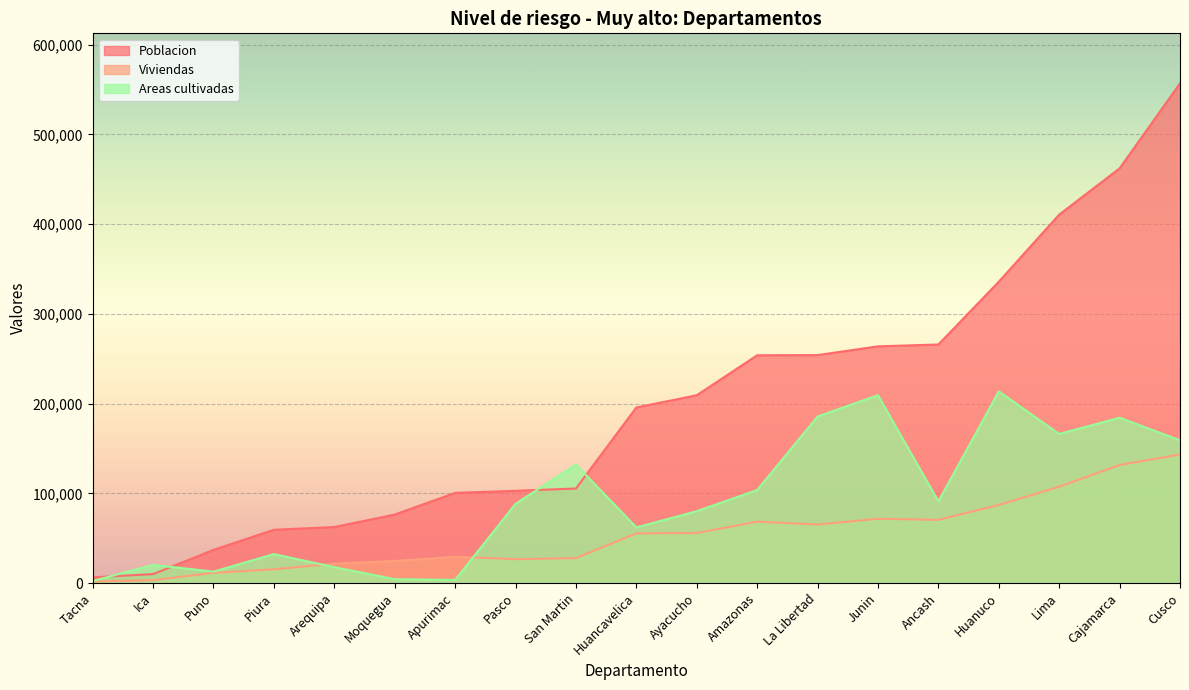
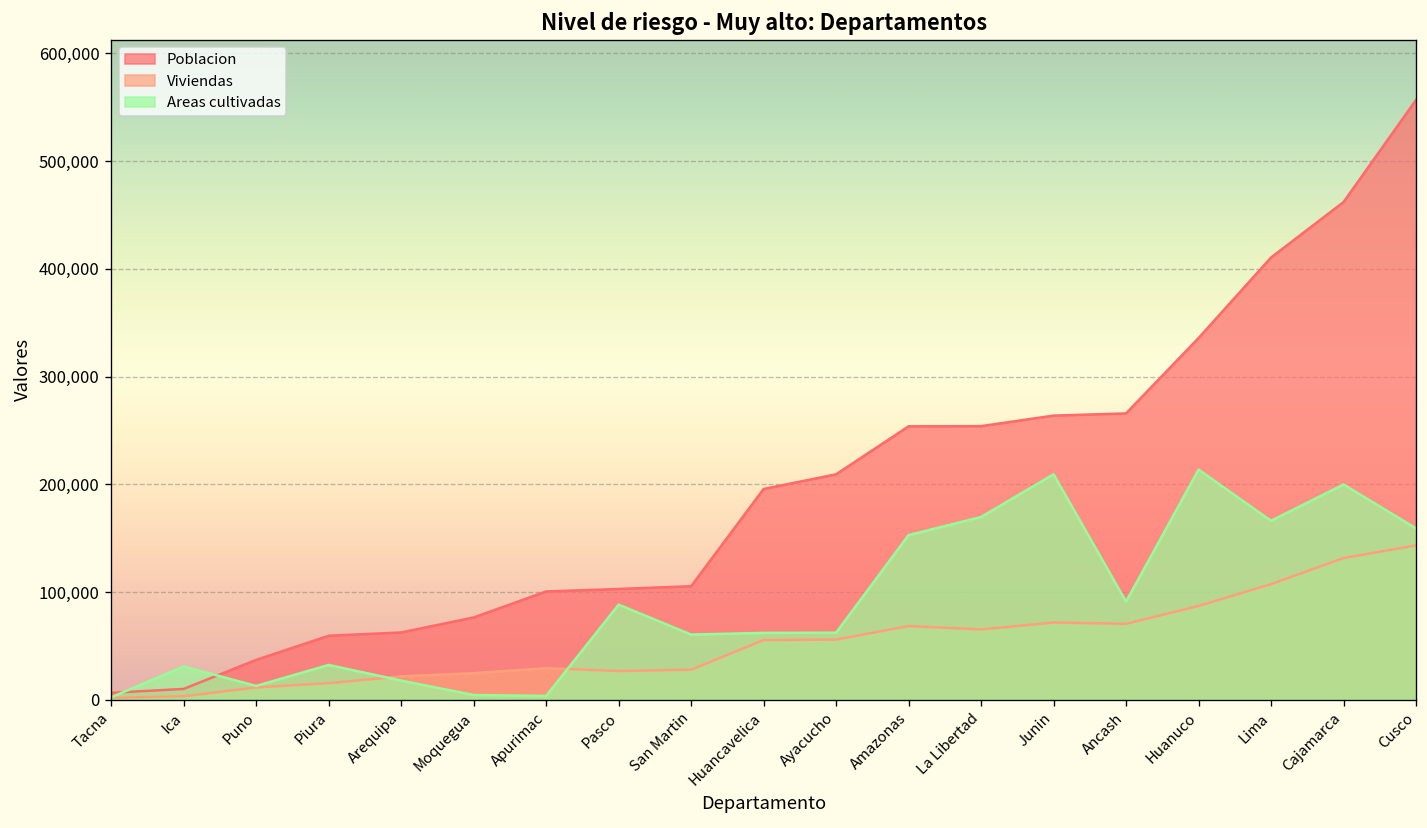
Areas cultivadas, Ica: 20,000 -> 30,000
Areas cultivadas, San Martin: 130,000 -> 60,000
Areas cultivadas, Ayacucho: 80,000 -> 60,000
Areas cultivadas, Amazonas: 100,000 -> 150,000
Areas cultivadas, La Libertad: 190,000 -> 170,000
Areas cultivadas, Cajamarca: 180,000 -> 200,000
